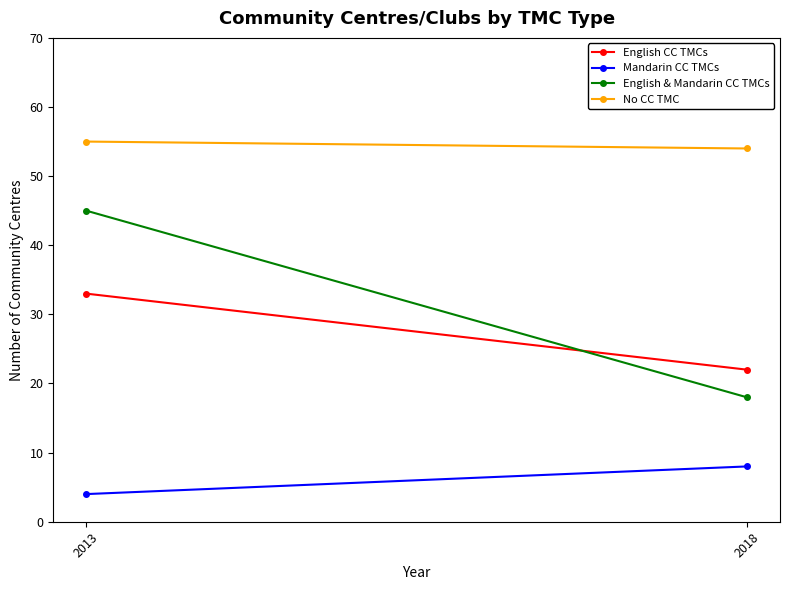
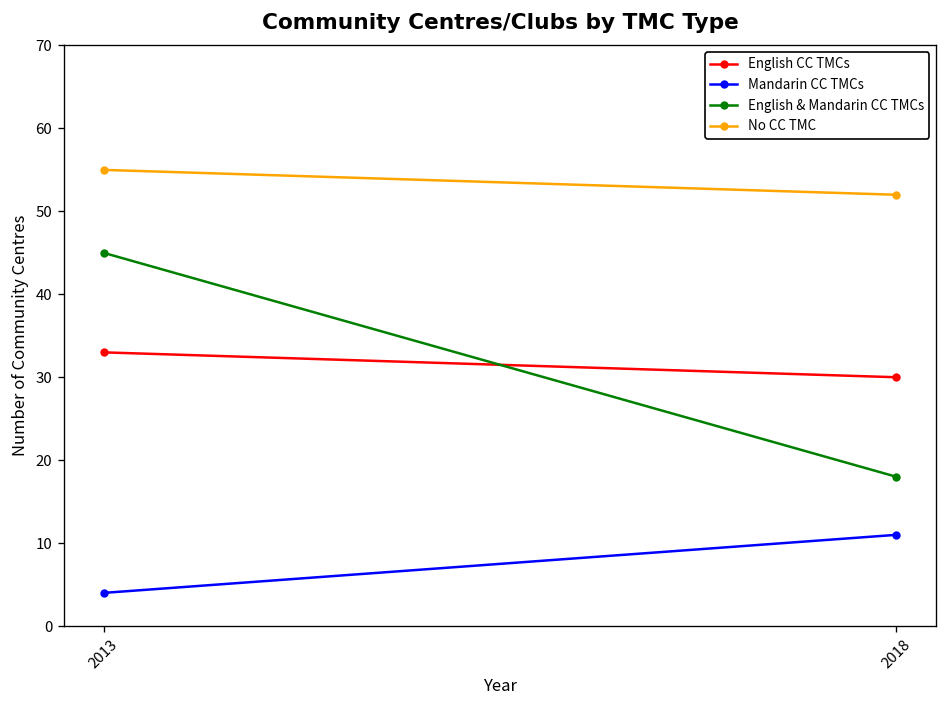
English CC TMCs, 2018: 22 -> 30
Mandarin CC TMCs, 2018: 8 -> 11
No CC TMC, 2018: 54 -> 52
